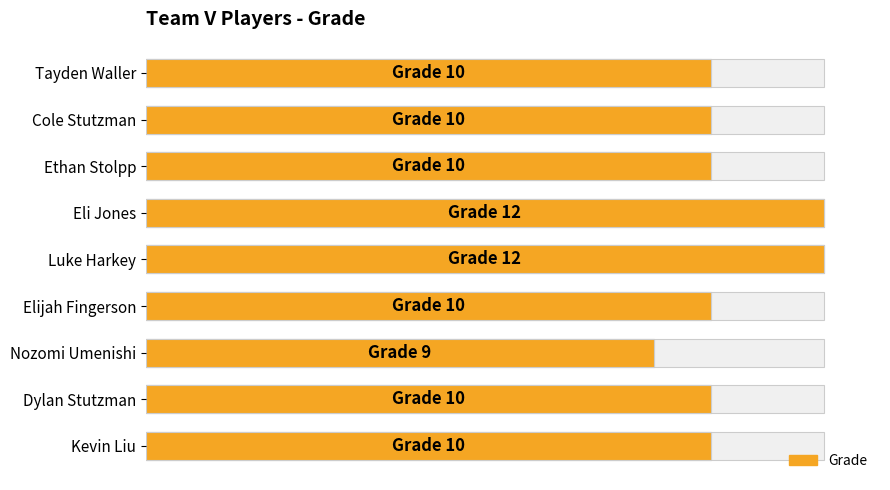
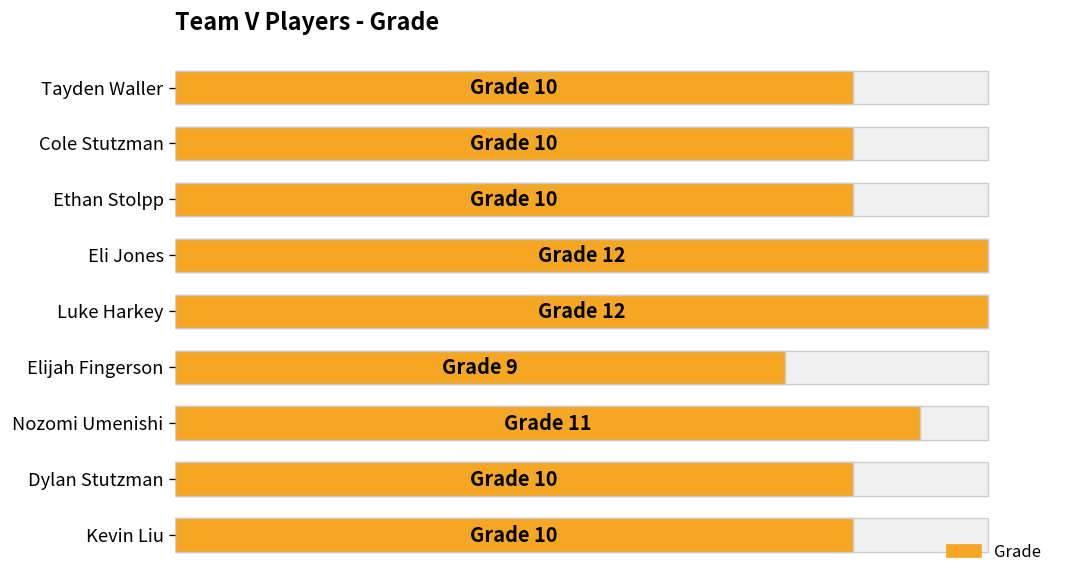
Grade, Elijah Fingerson: 10 -> 9
Grade, Nozomi Umenishi: 9 -> 11
